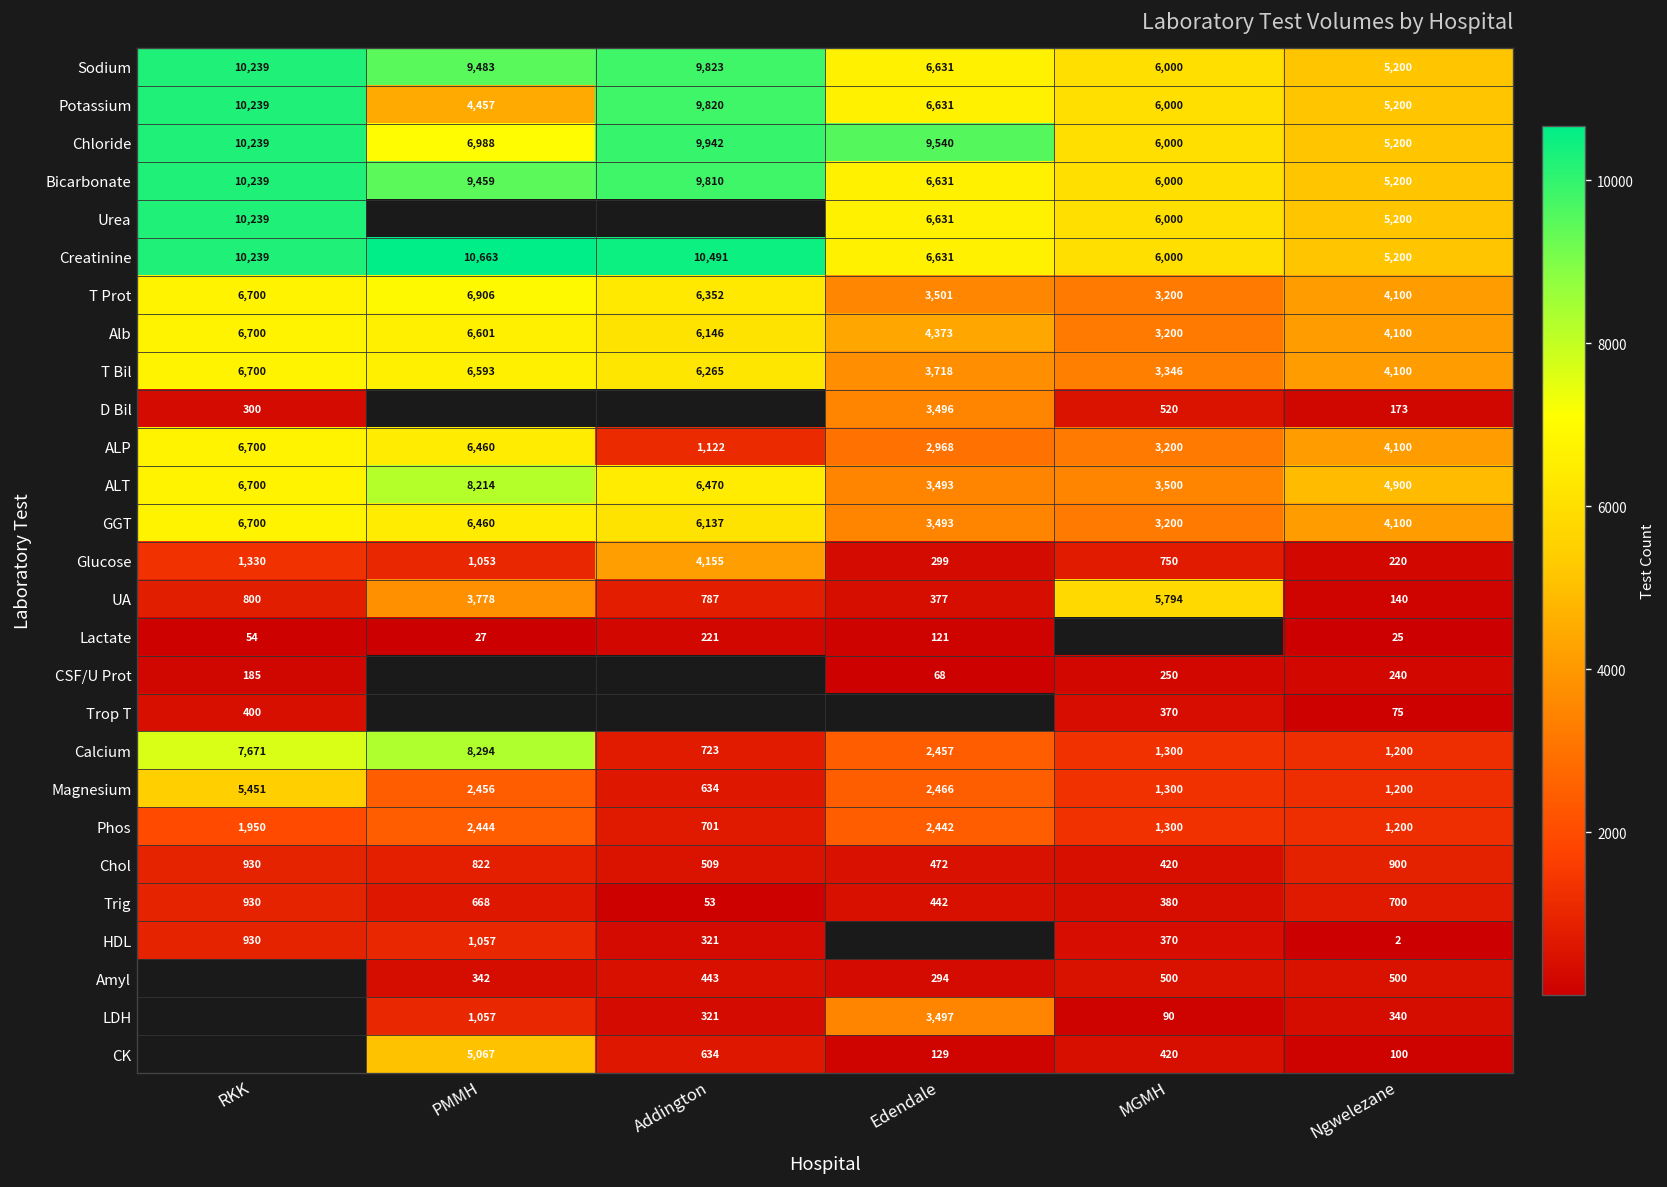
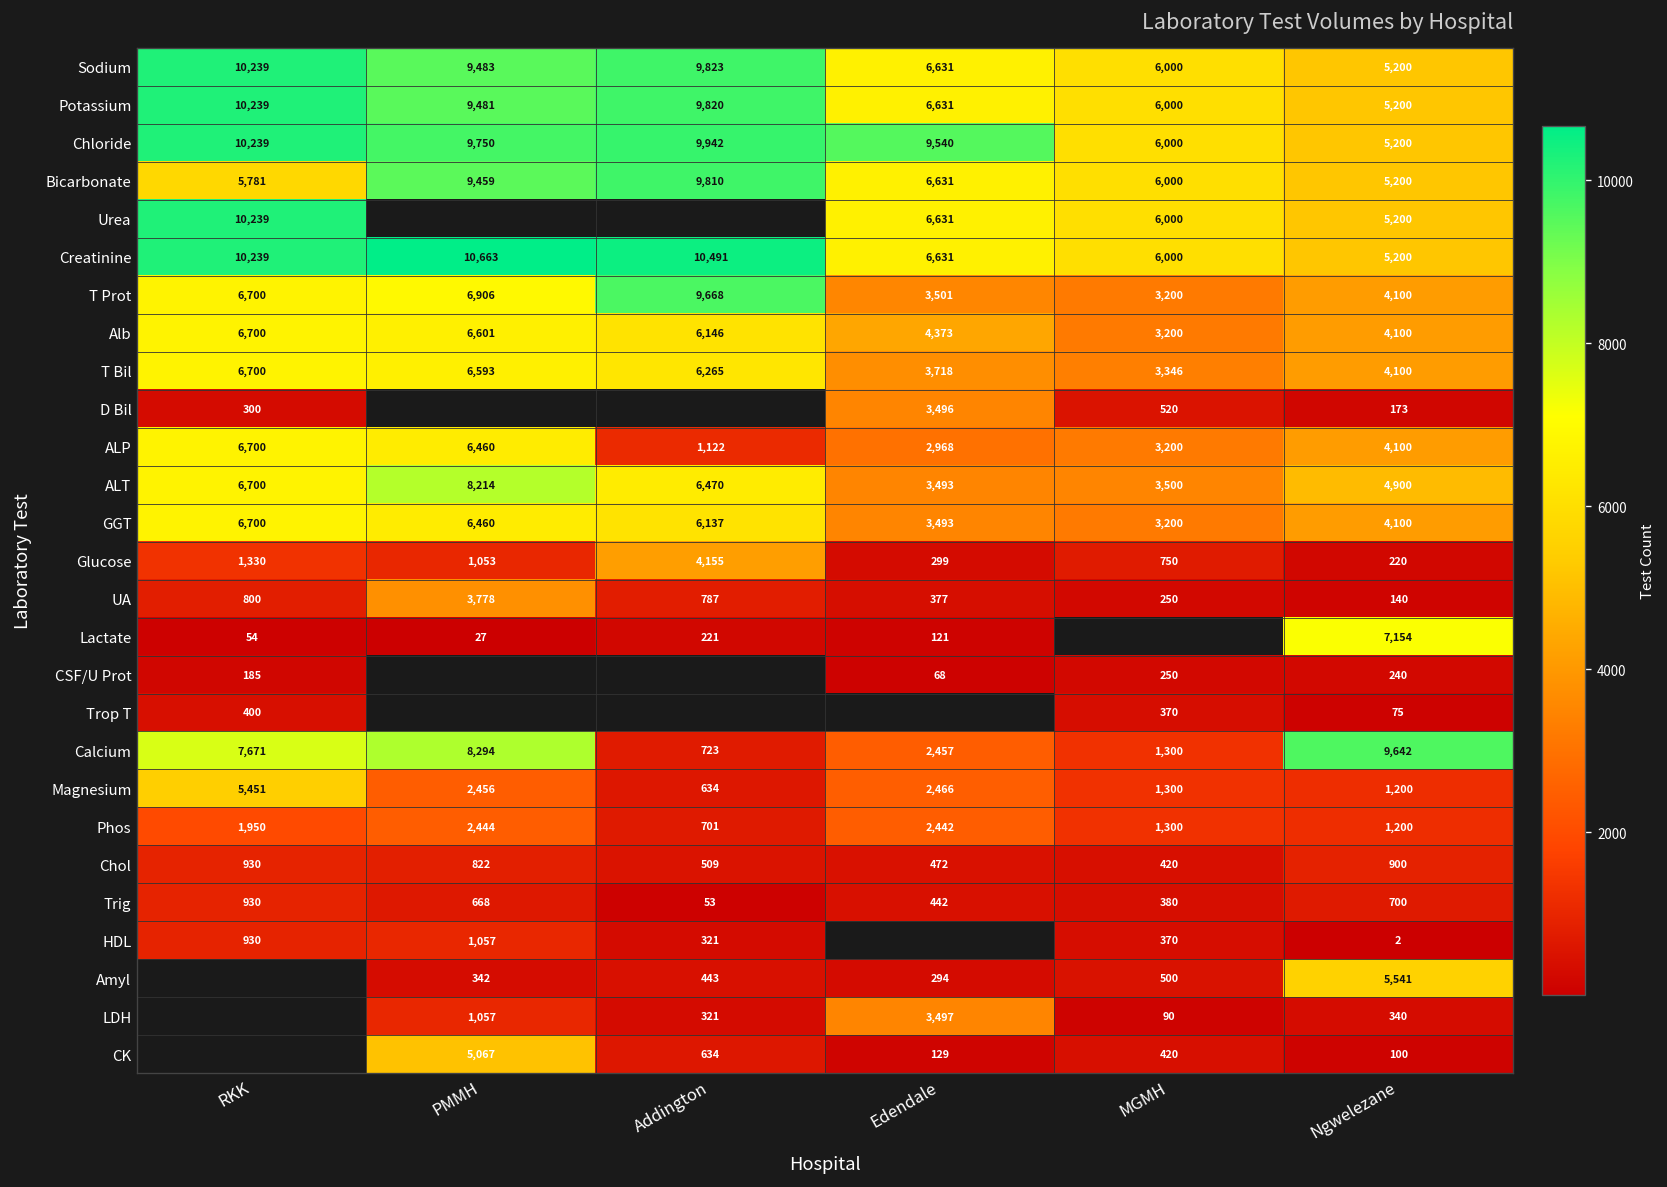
Potassium, PMMH: 4,457 -> 9,481
Chloride, PMMH: 6,988 -> 9,750
Bicarbonate, RKK: 10,239 -> 5,781
T Prot, Addington: 6,352 -> 9,668
UA, MGMH: 5,794 -> 250
Lactate, Ngwelezane: 25 -> 7,154
Calcium, Ngwelezane: 1,200 -> 9,642
Amyl, Ngwelezane: 500 -> 5,541
